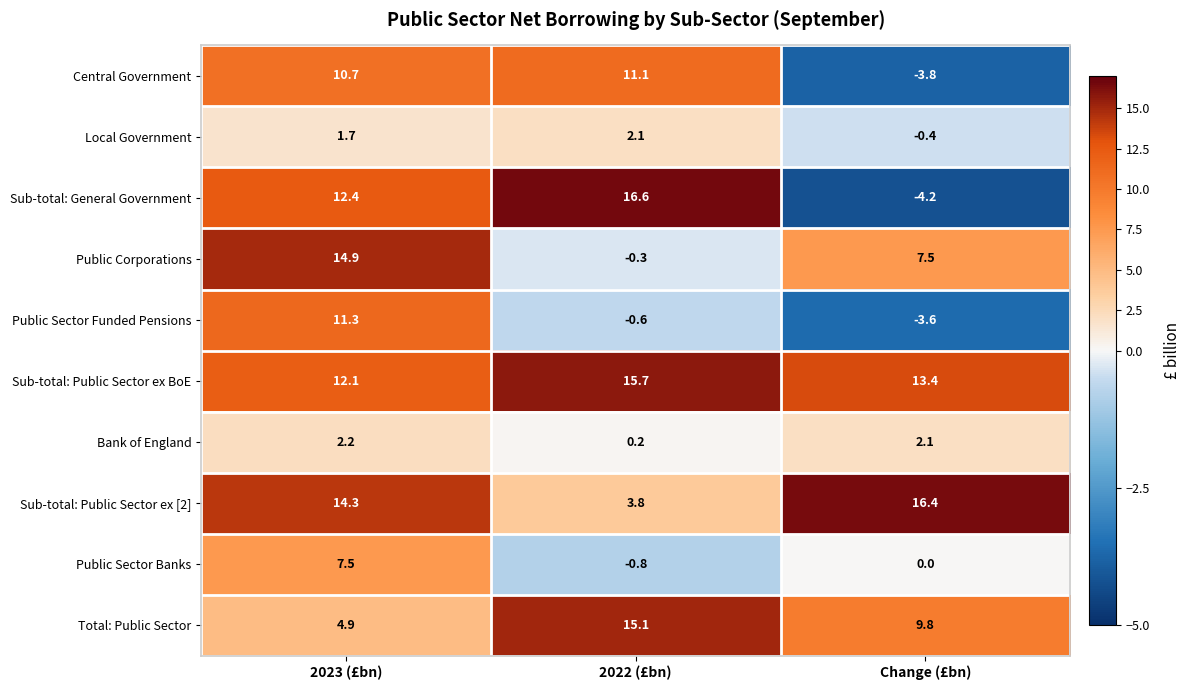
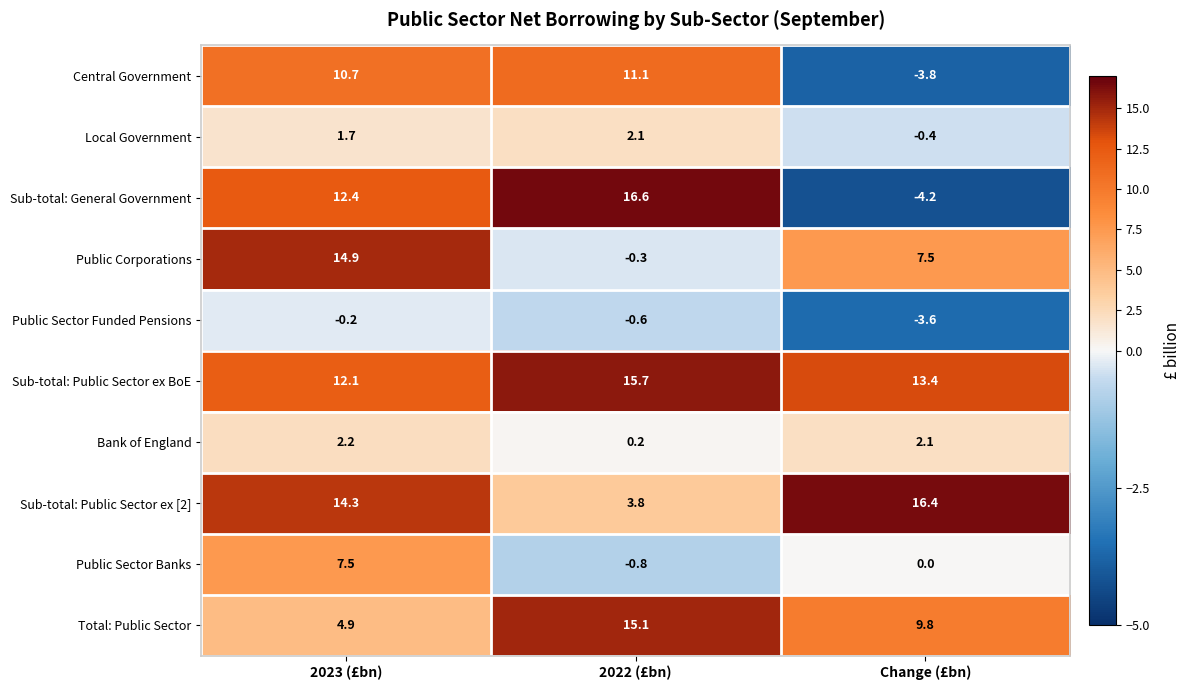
Public Sector Funded Pensions, 2023 (£bn): 11.3 -> -0.2
